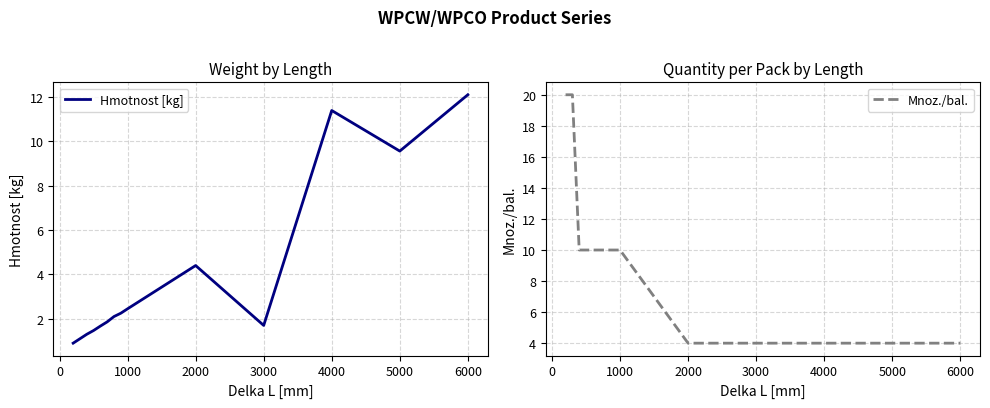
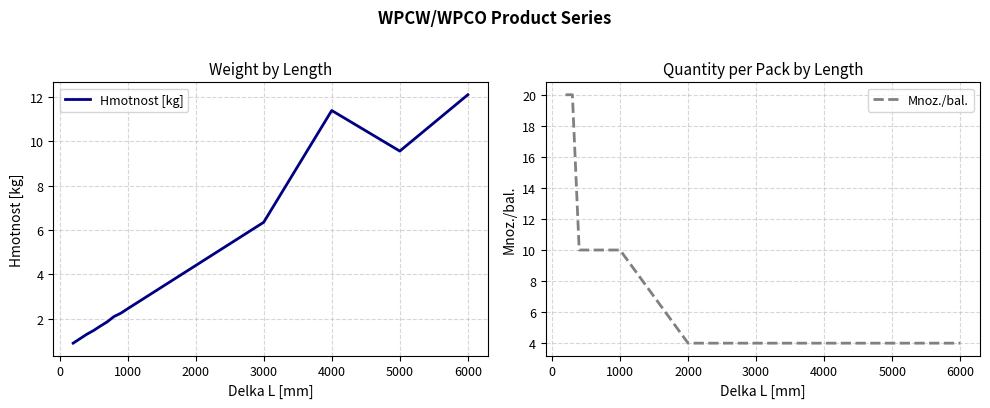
Weight by Length, 3000: 1.7 -> 6.4
